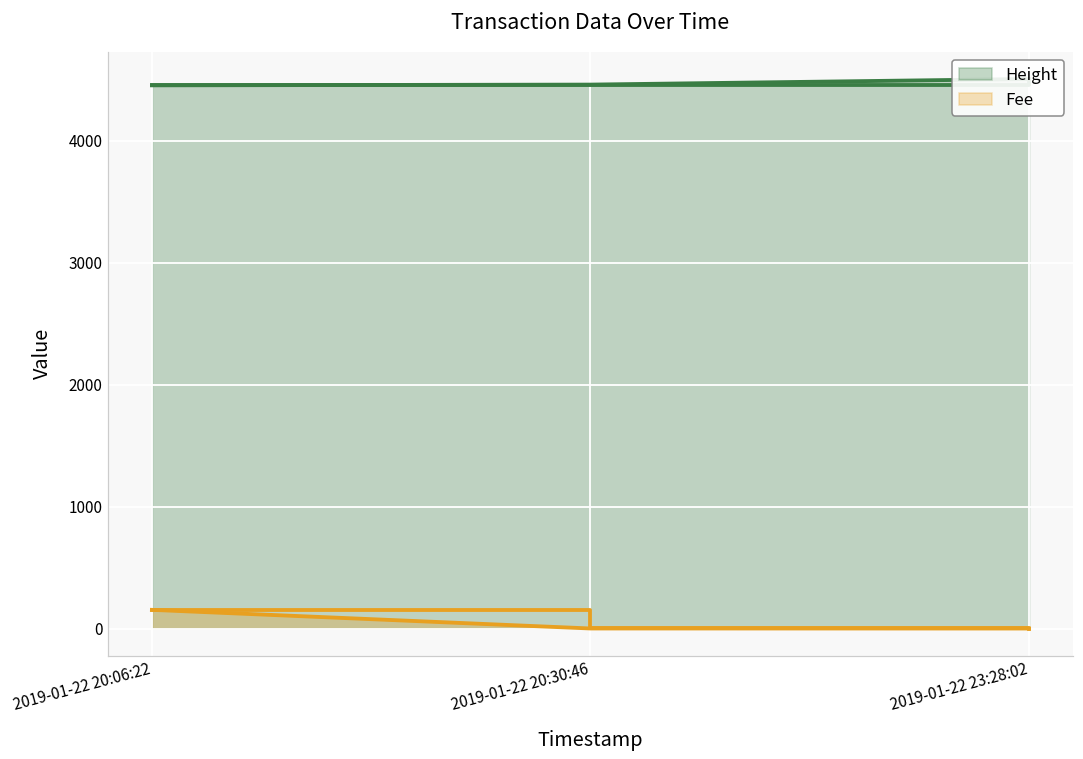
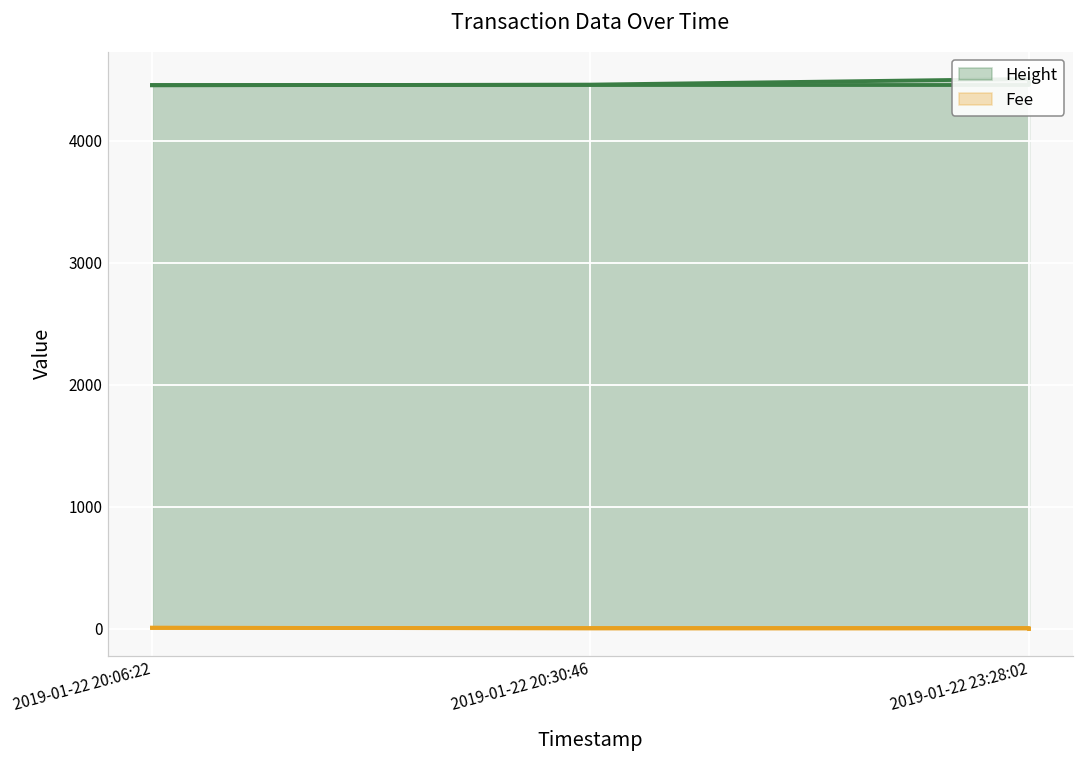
Fee, 2019-01-22 20:06:22: 150 -> 10
